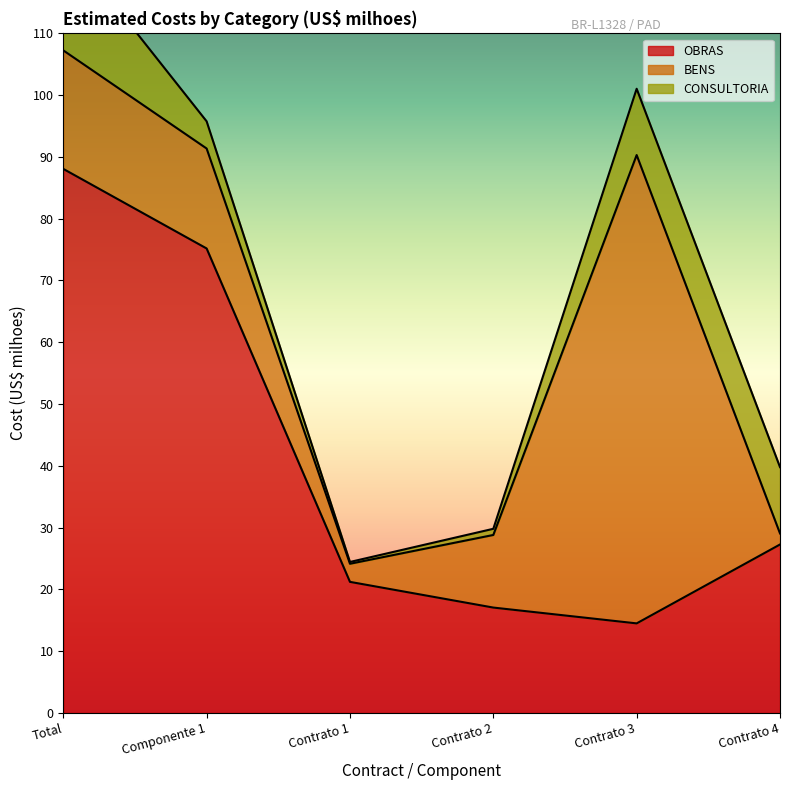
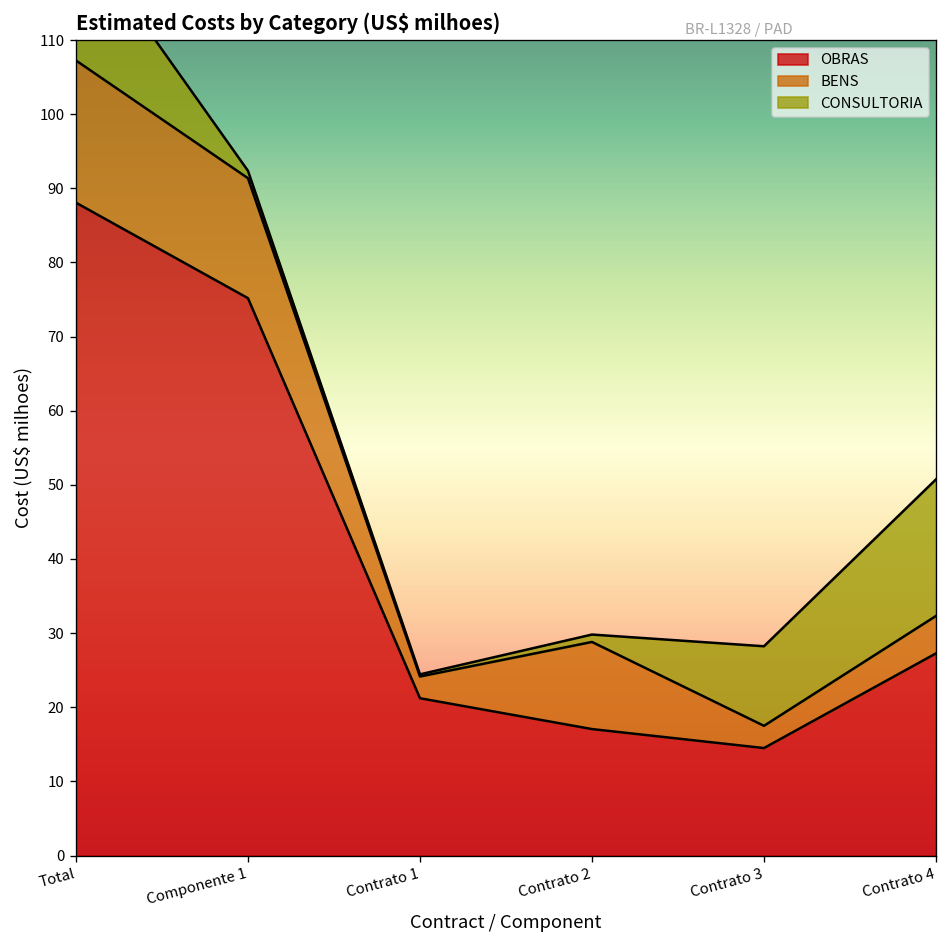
CONSULTORIA, Componente 1: 4 -> 1
BENS, Contrato 3: 76 -> 3
BENS, Contrato 4: 2 -> 5
CONSULTORIA, Contrato 4: 11 -> 18
